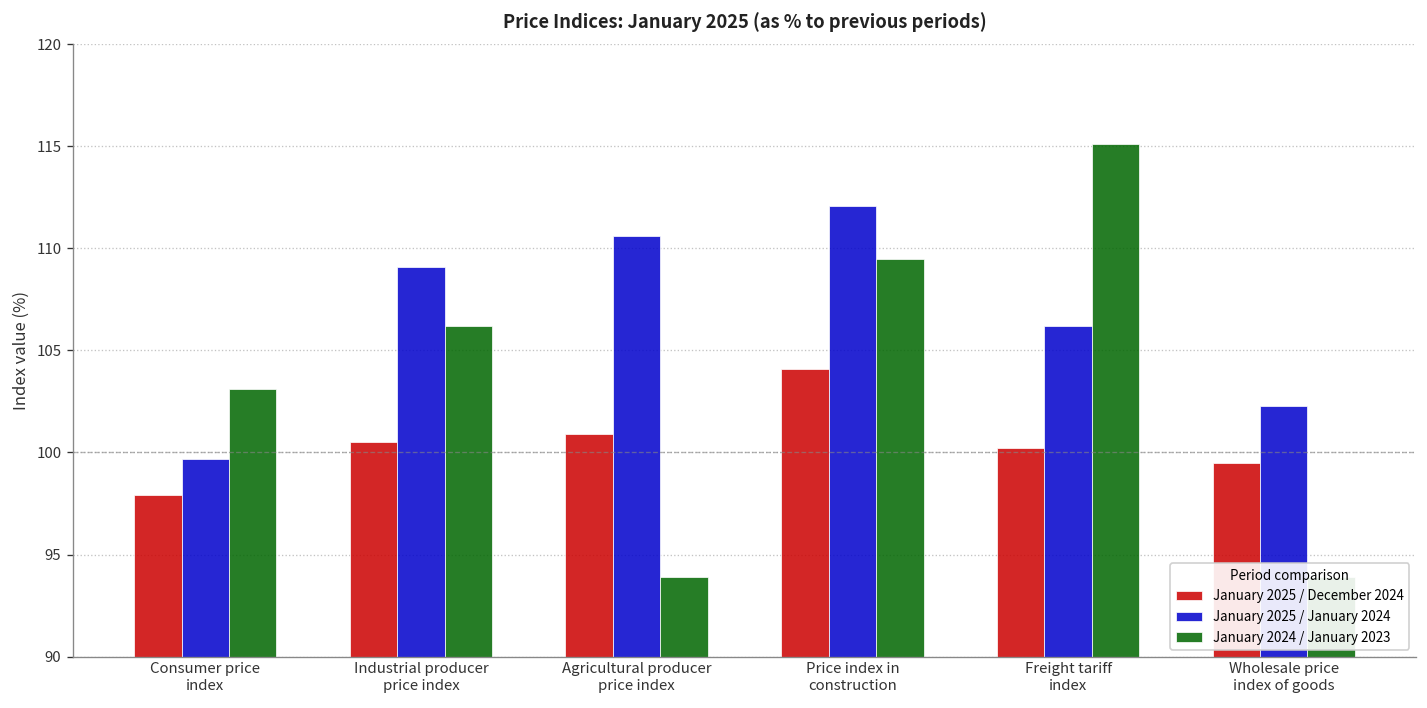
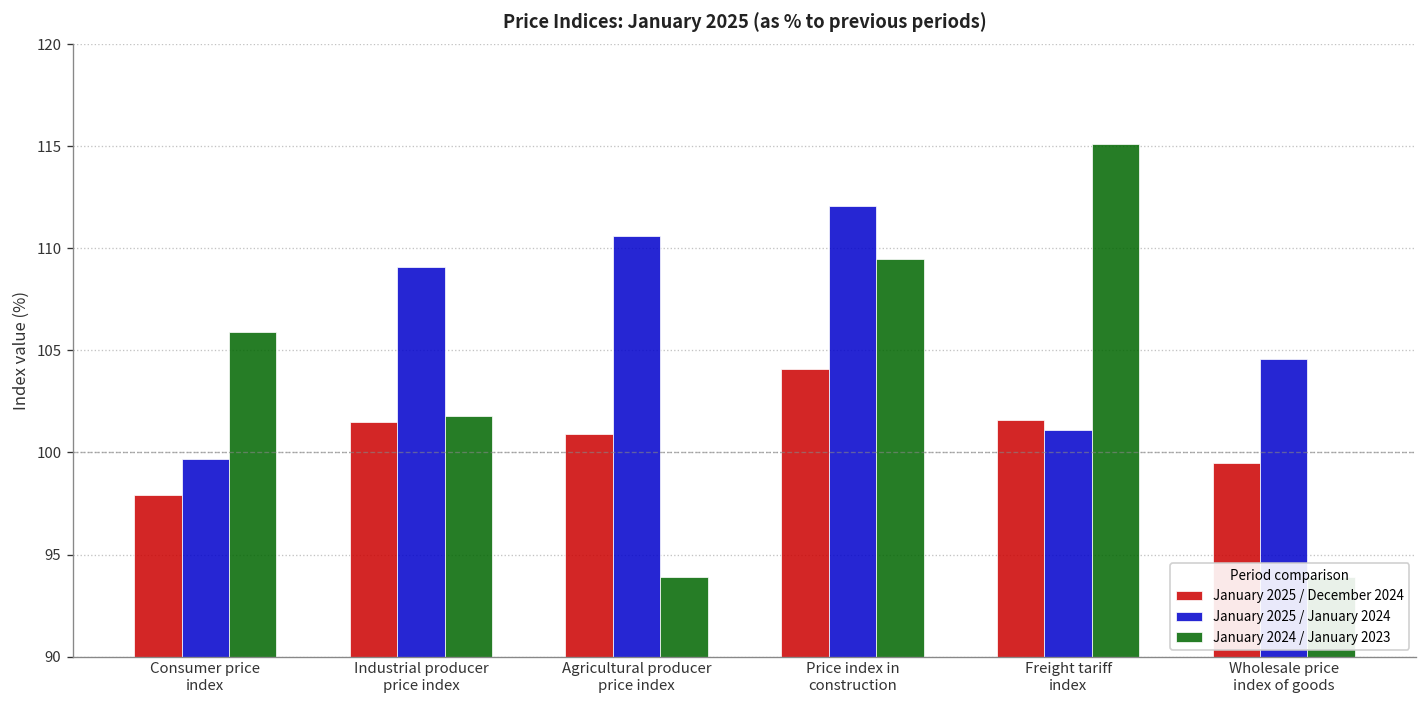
January 2024 / January 2023, Consumer price index: 103.1 -> 105.9
January 2025 / December 2024, Industrial producer price index: 100.5 -> 101.5
January 2024 / January 2023, Industrial producer price index: 106.2 -> 101.8
January 2025 / December 2024, Freight tariff index: 100.2 -> 101.6
January 2025 / January 2024, Freight tariff index: 106.2 -> 101.1
January 2025 / January 2024, Wholesale price index of goods: 102.3 -> 104.6
